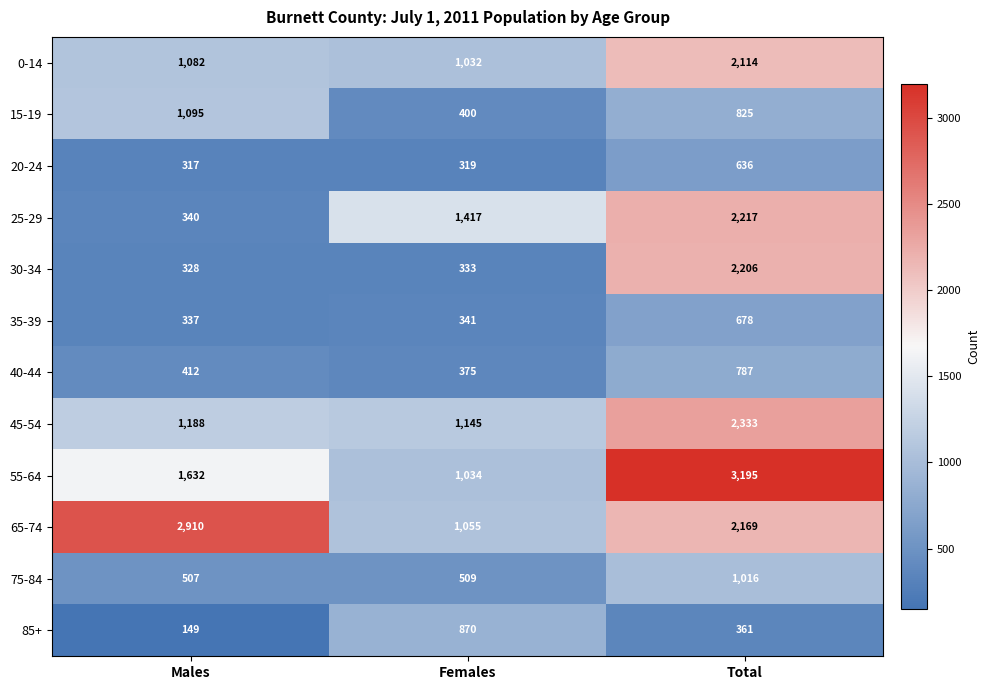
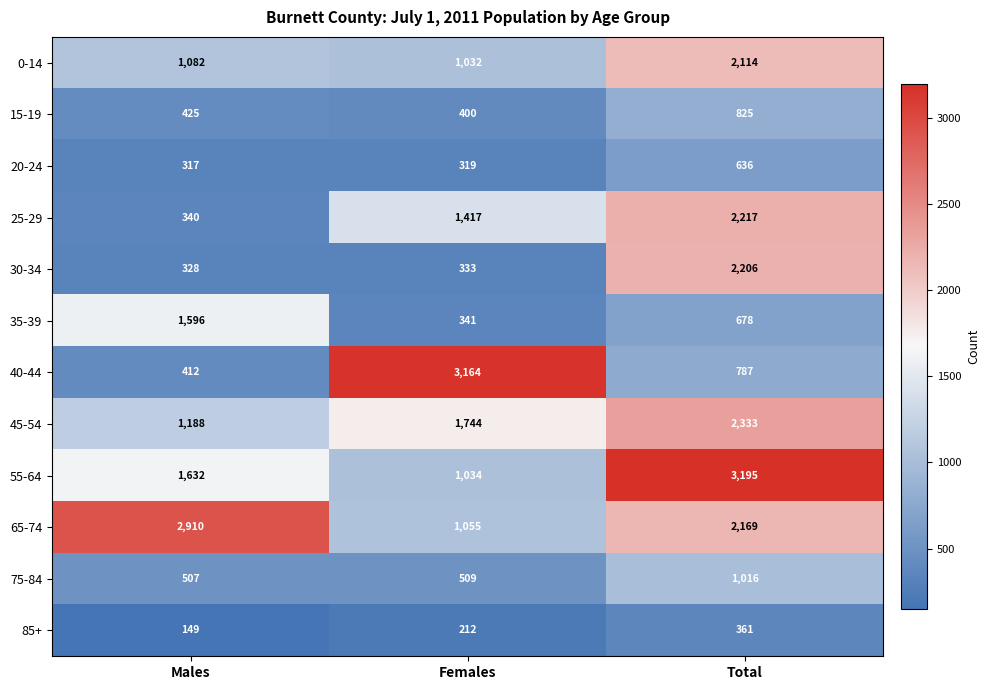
15-19, Males: 1,095 -> 425
35-39, Males: 337 -> 1,596
40-44, Females: 375 -> 3,164
45-54, Females: 1,145 -> 1,744
85+, Females: 870 -> 212
